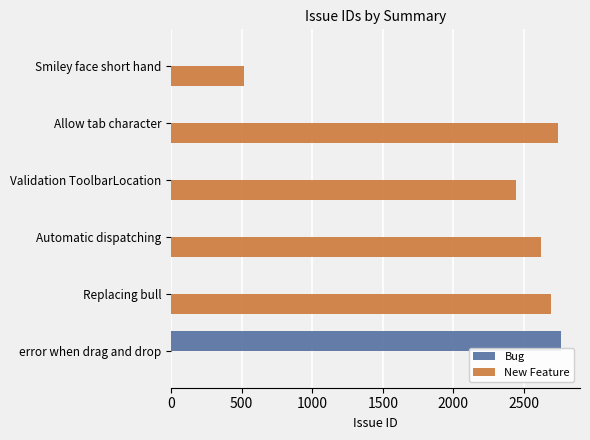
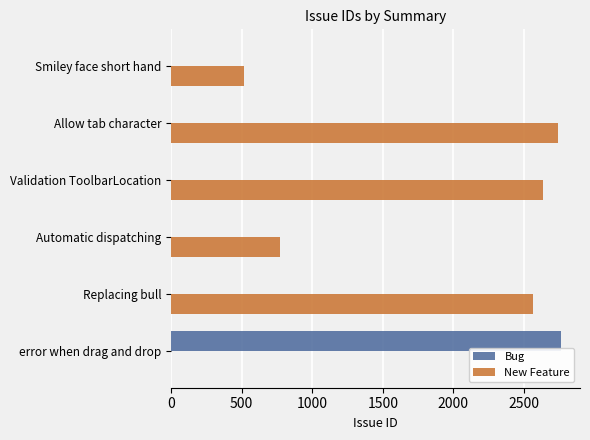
New Feature, Validation ToolbarLocation: 2450 -> 2640
New Feature, Automatic dispatching: 2620 -> 770
New Feature, Replacing bull: 2690 -> 2570
